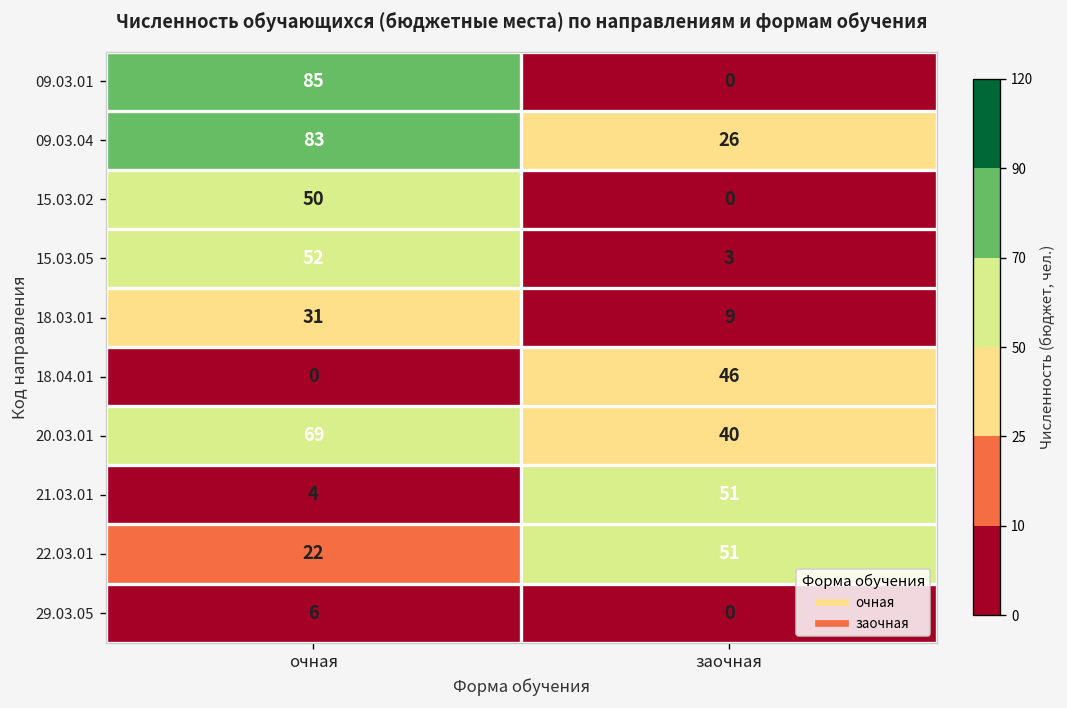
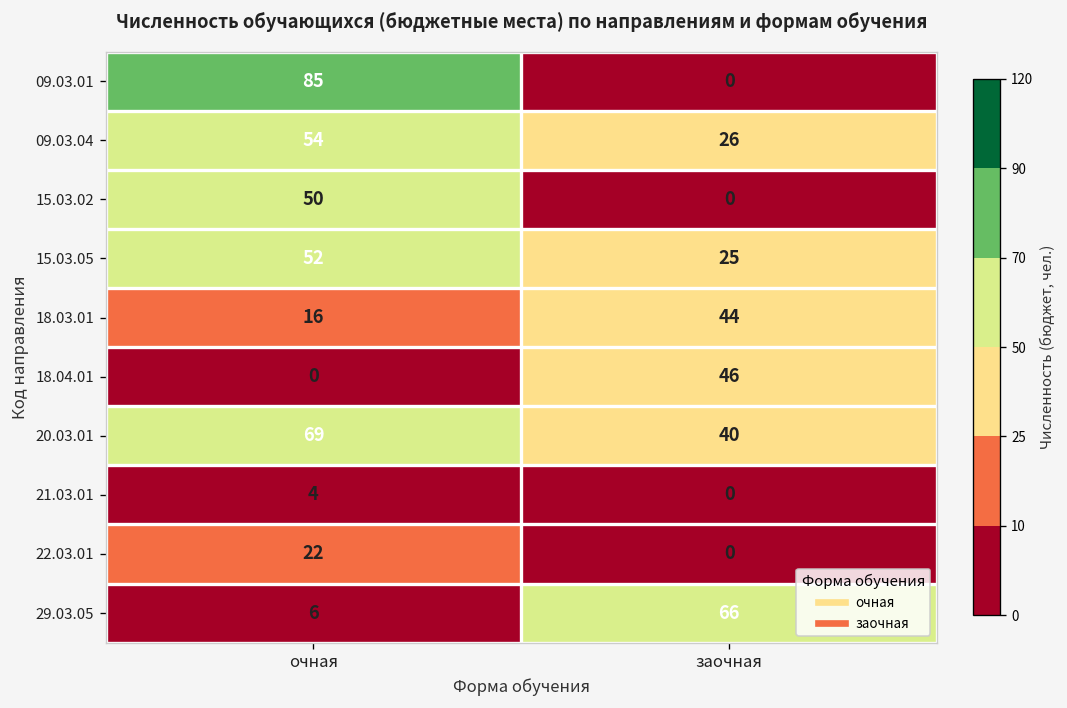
09.03.04, очная: 83 -> 54
15.03.05, заочная: 3 -> 25
18.03.01, очная: 31 -> 16
18.03.01, заочная: 9 -> 44
21.03.01, заочная: 51 -> 0
22.03.01, заочная: 51 -> 0
29.03.05, заочная: 0 -> 66
